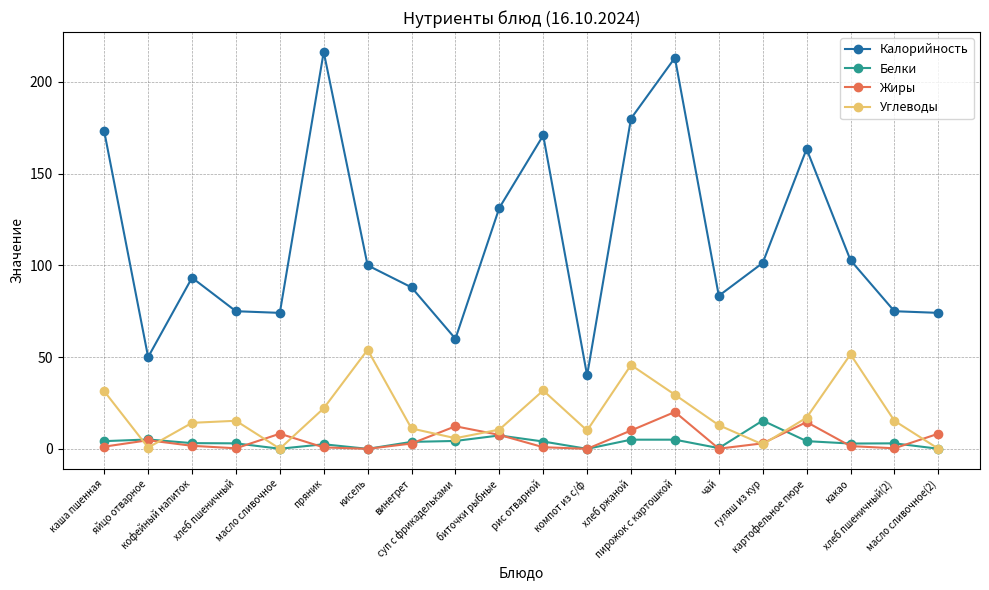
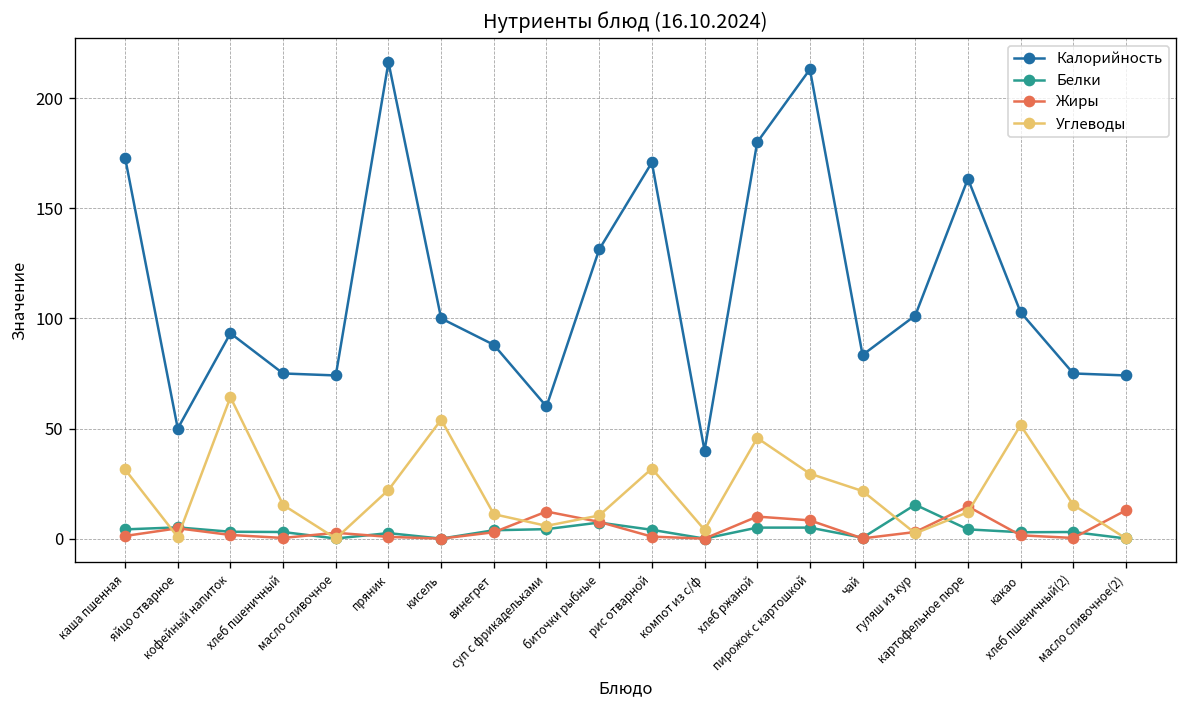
Углеводы, кофейный напиток: 14 -> 64
Жиры, масло сливочное: 8 -> 3
Углеводы, компот из с/ф: 10 -> 4
Жиры, пирожок с картошкой: 20 -> 8
Углеводы, чай: 13 -> 22
Углеводы, картофельное пюре: 17 -> 12
Жиры, масло сливочное(2): 8 -> 13
